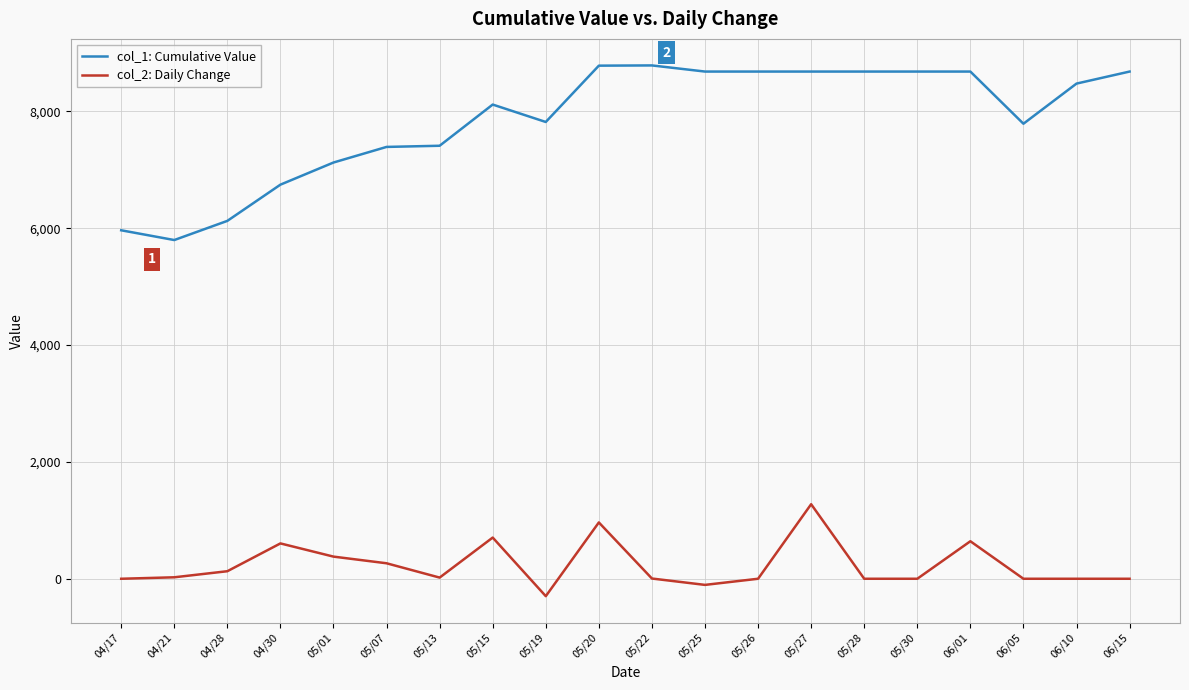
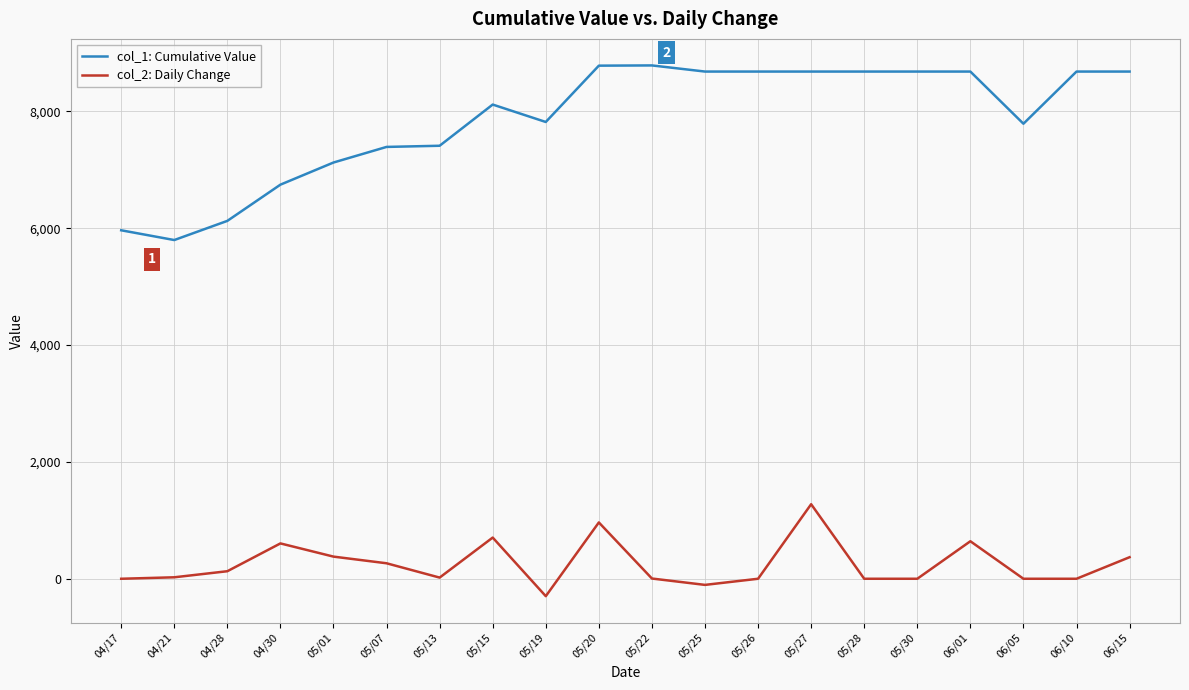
col_1: Cumulative Value, 06/10: 8,500 -> 8,700
col_2: Daily Change, 06/15: 0 -> 400
